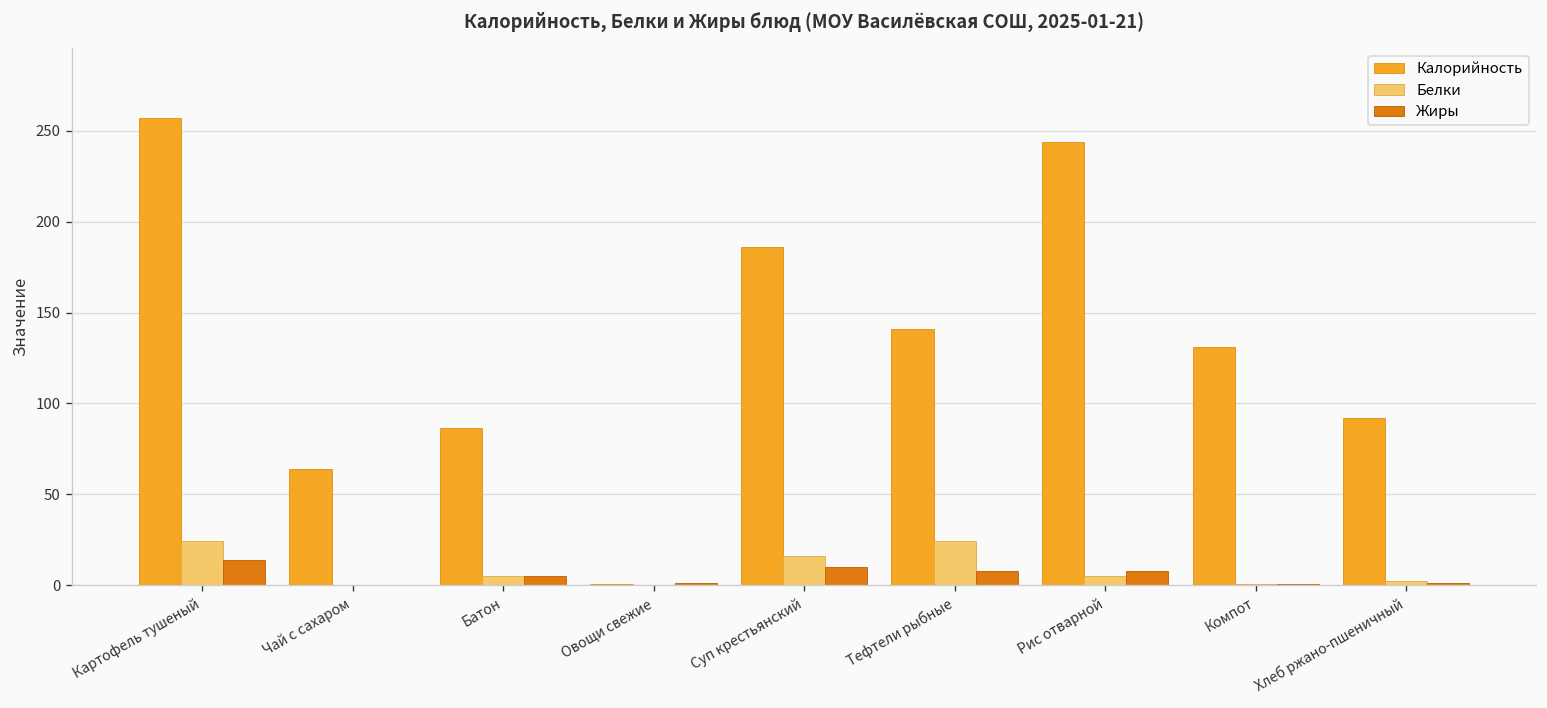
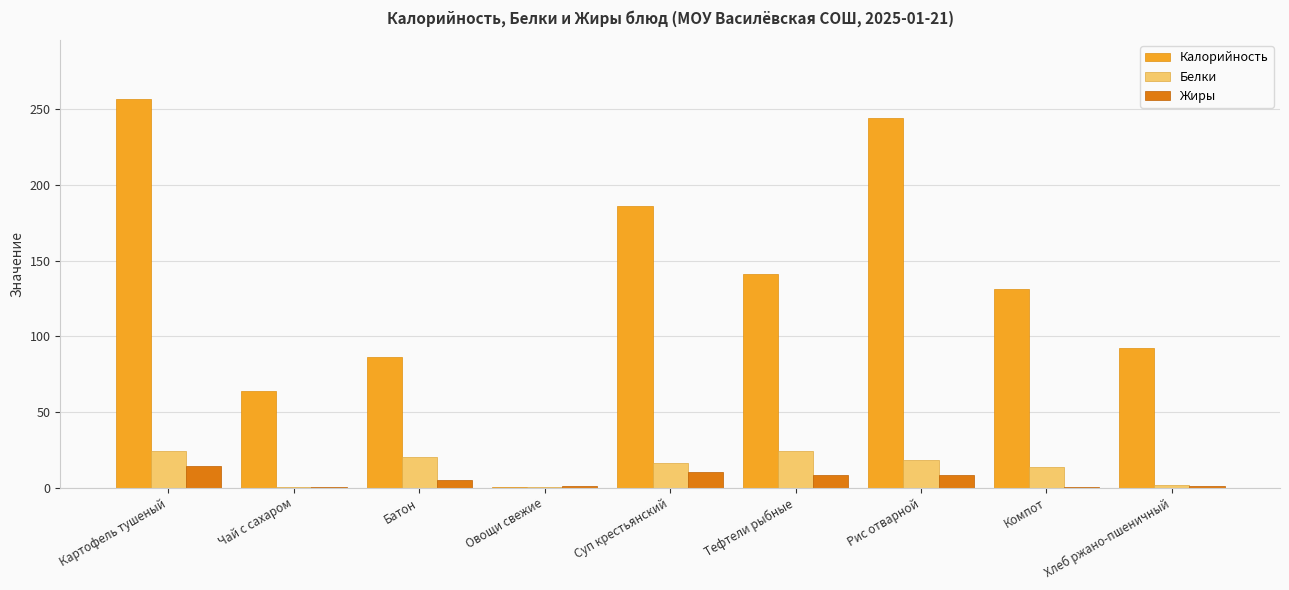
Белки, Батон: 5 -> 20
Белки, Рис отварной: 5 -> 18
Белки, Компот: 1 -> 14
